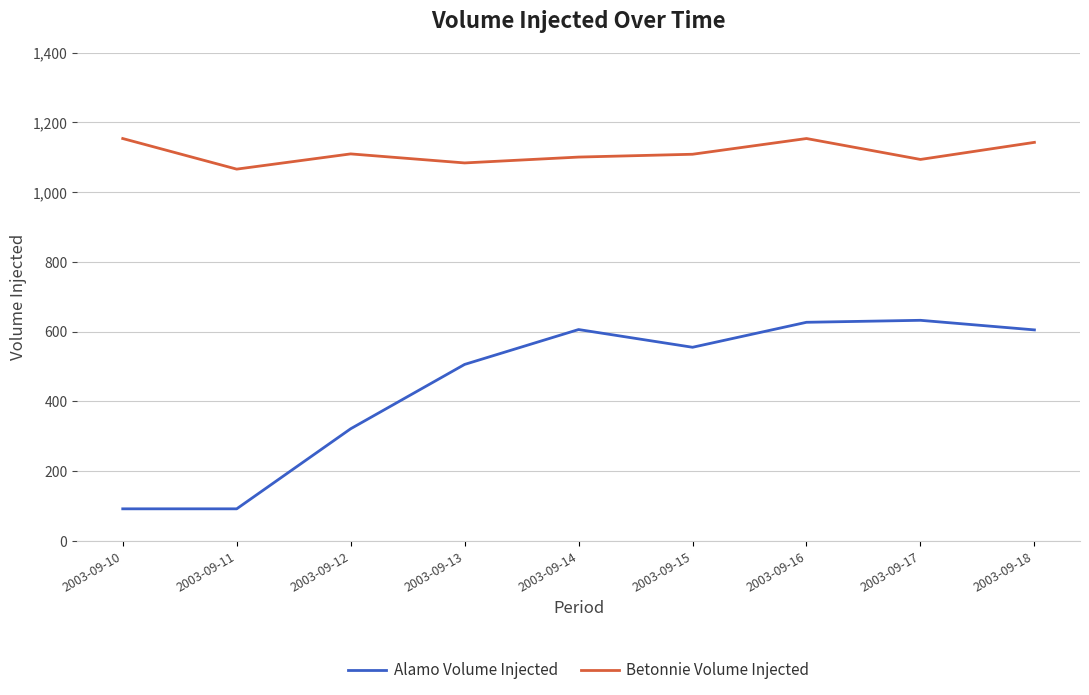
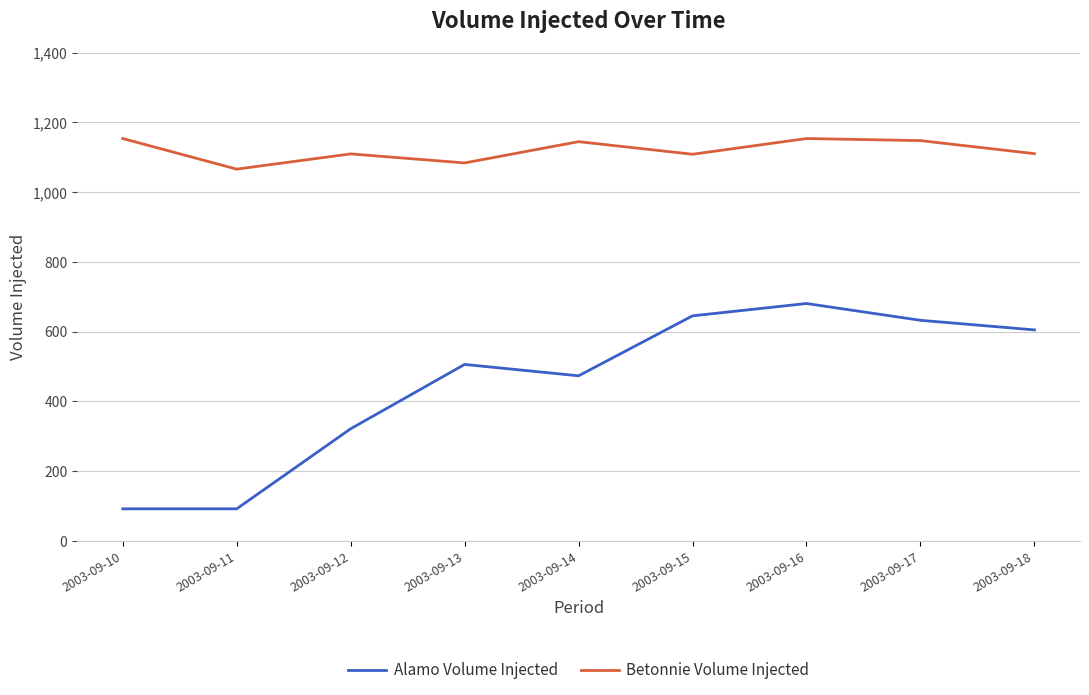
Alamo Volume Injected, 2003-09-14: 610 -> 470
Betonnie Volume Injected, 2003-09-14: 1,100 -> 1,150
Alamo Volume Injected, 2003-09-15: 560 -> 650
Alamo Volume Injected, 2003-09-16: 630 -> 680
Betonnie Volume Injected, 2003-09-17: 1,090 -> 1,150
Betonnie Volume Injected, 2003-09-18: 1,140 -> 1,110
